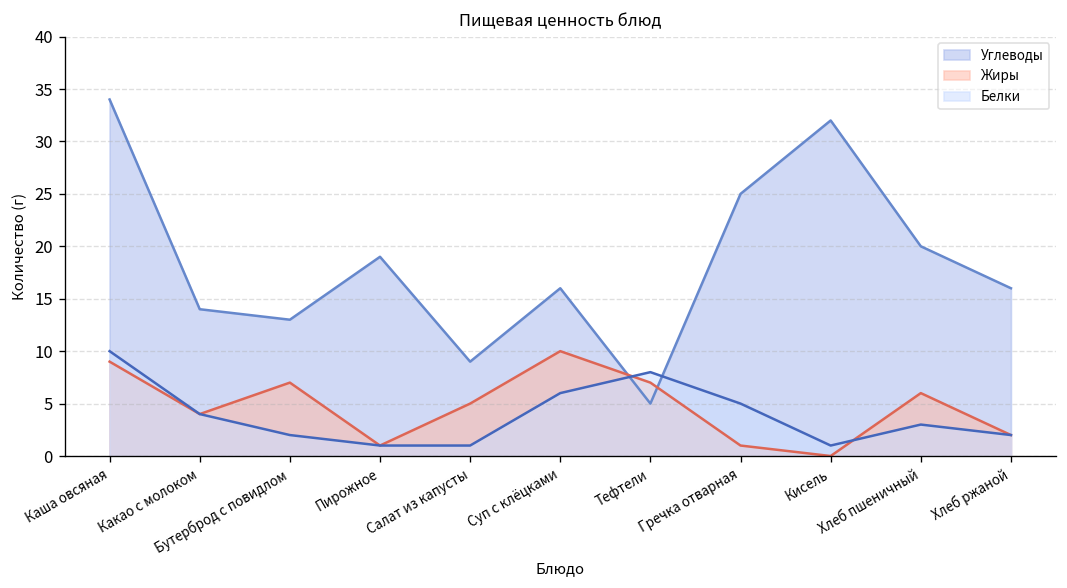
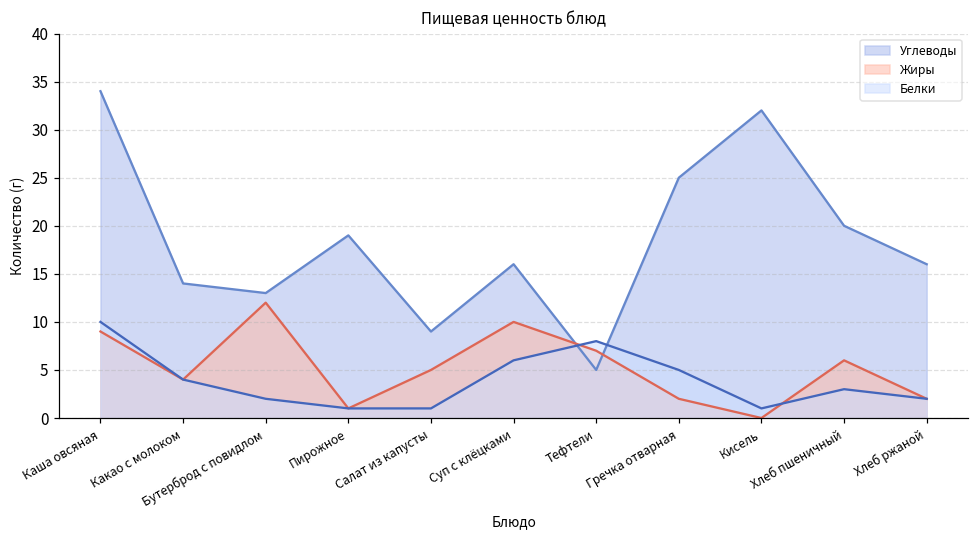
Жиры, Бутерброд с повидлом: 7 -> 12
Жиры, Гречка отварная: 1 -> 2
